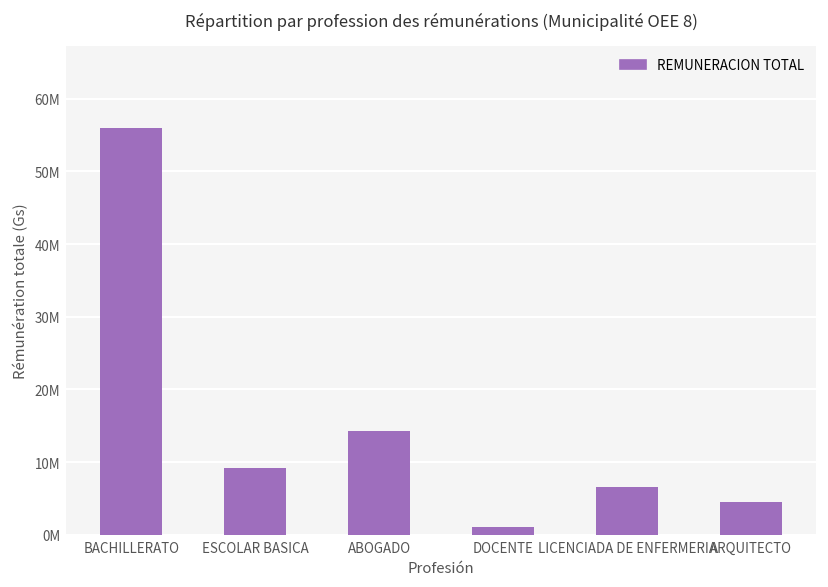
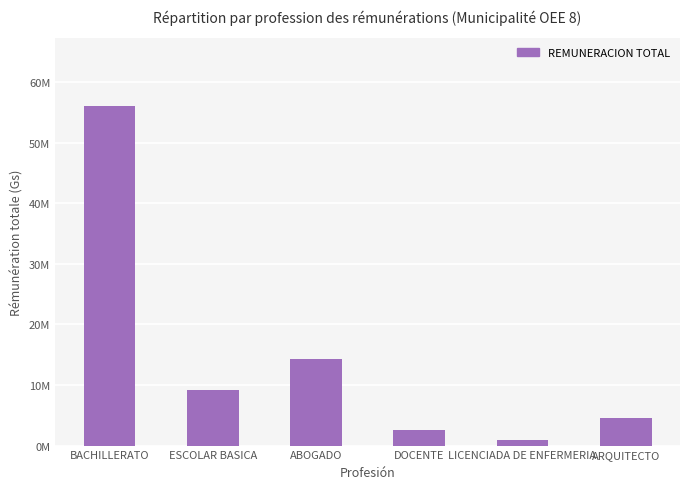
DOCENTE: 1000000 -> 3000000
LICENCIADA DE ENFERMERIA: 7000000 -> 1000000
